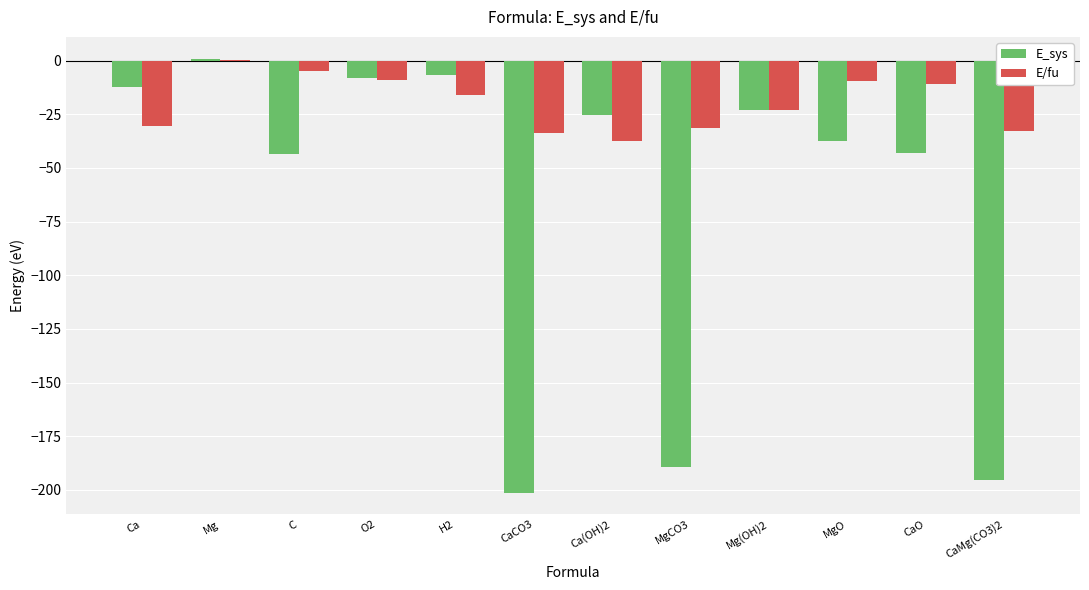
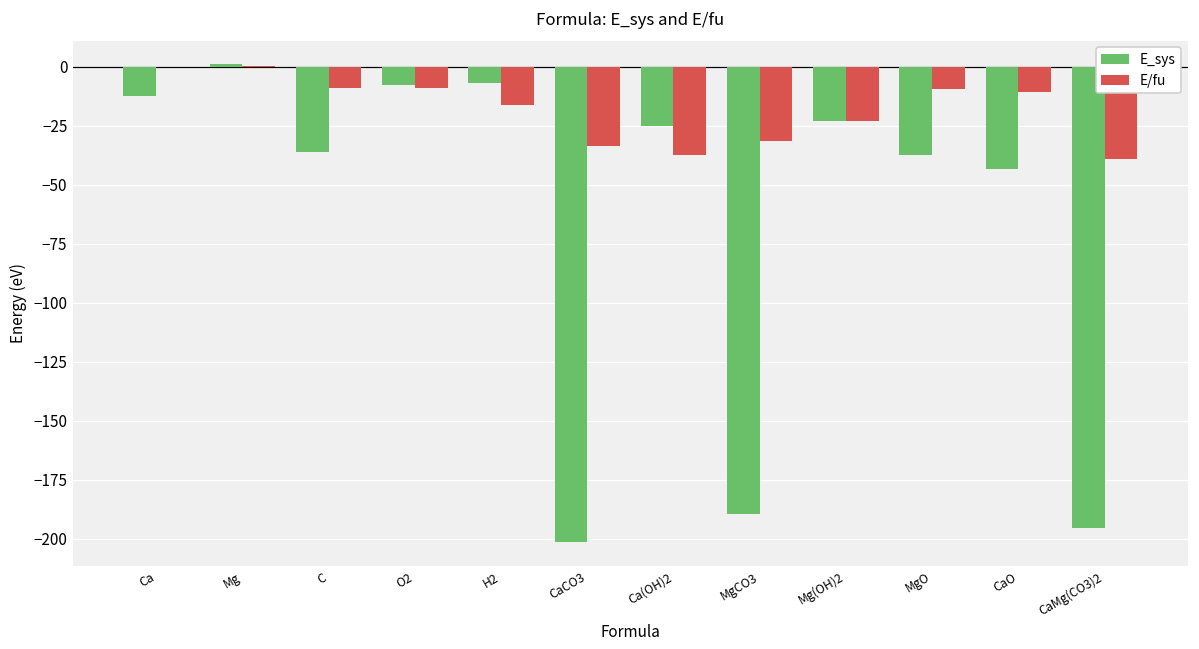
E/fu, Ca: -30 -> 0
E_sys, C: -43 -> -36
E/fu, C: -5 -> -9
E/fu, CaMg(CO3)2: -33 -> -39
